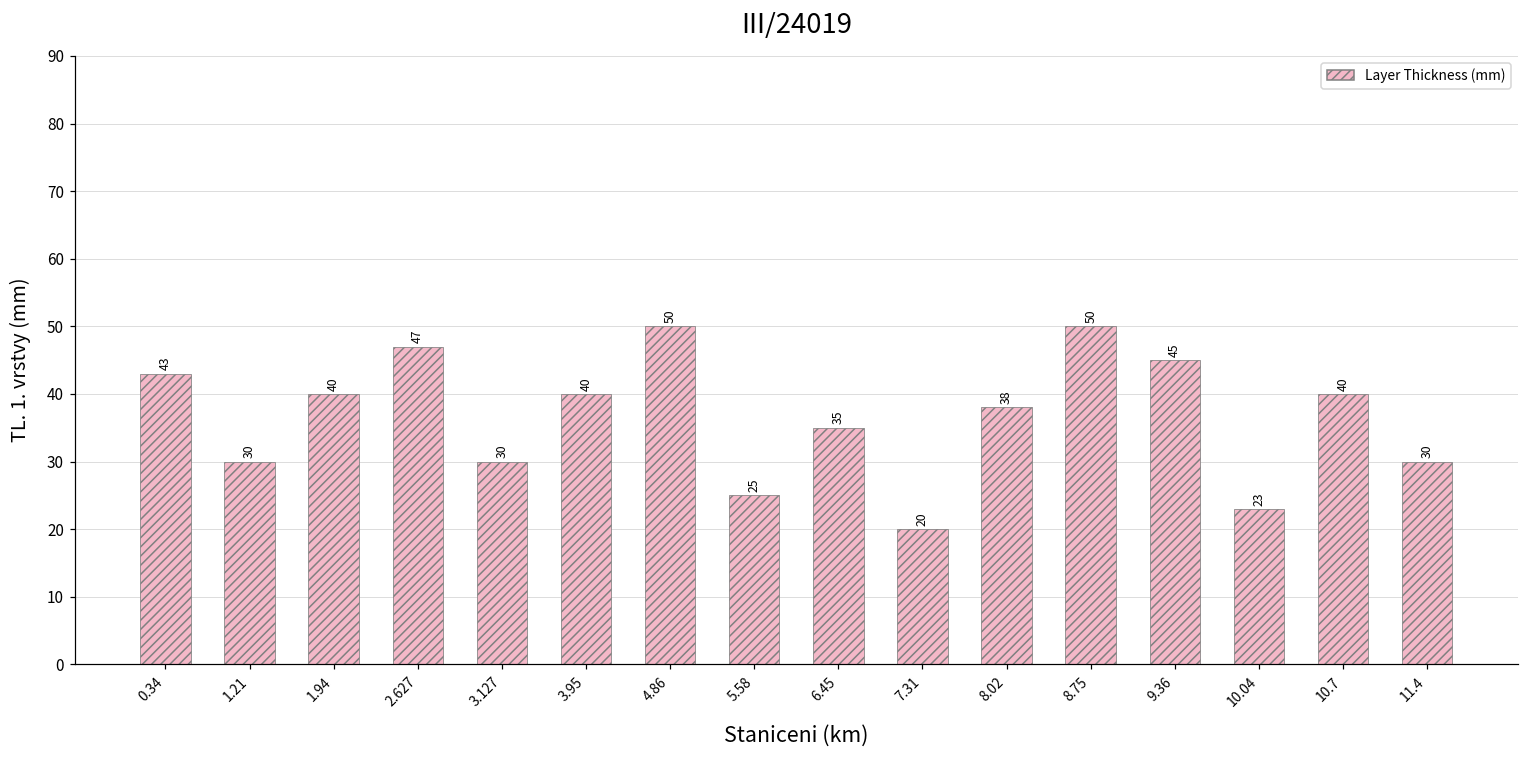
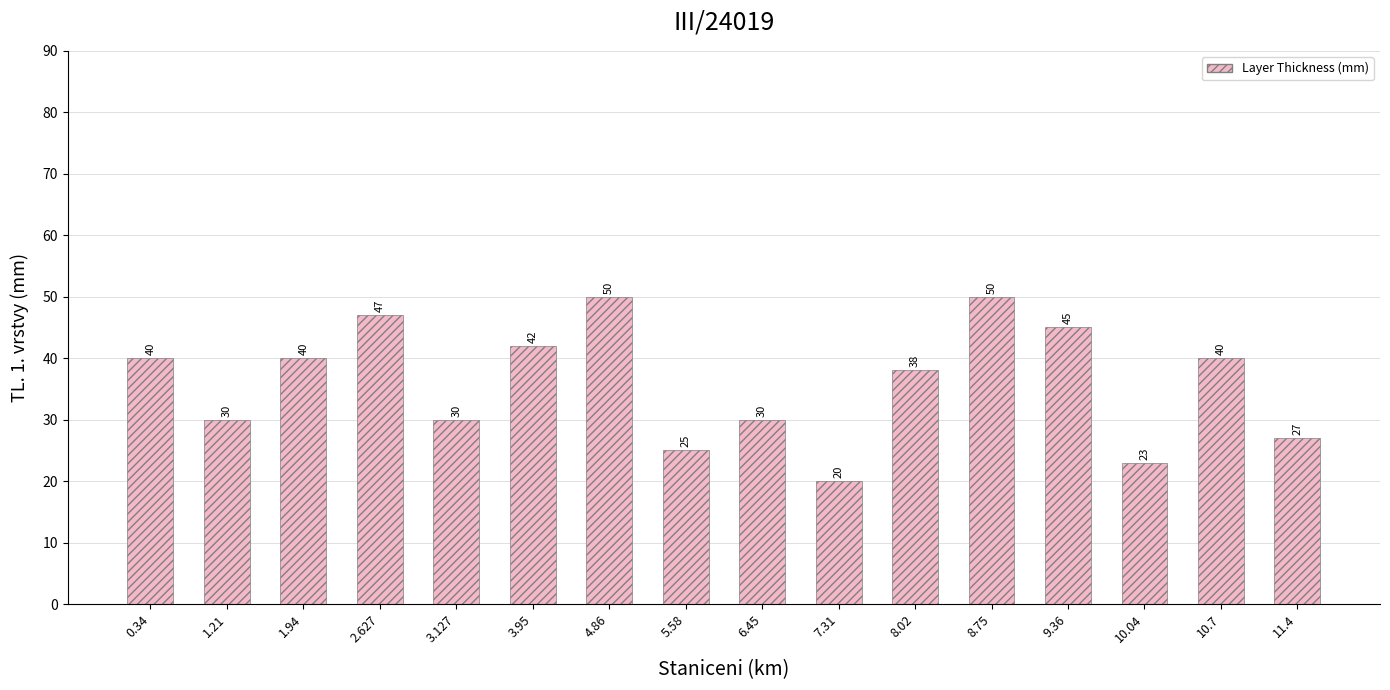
0.34: 43 -> 40
3.95: 40 -> 42
6.45: 35 -> 30
11.4: 30 -> 27
